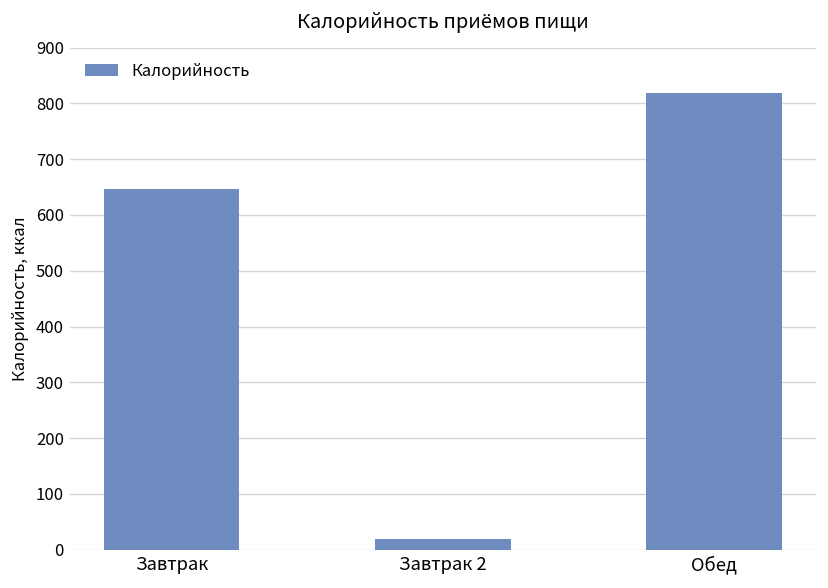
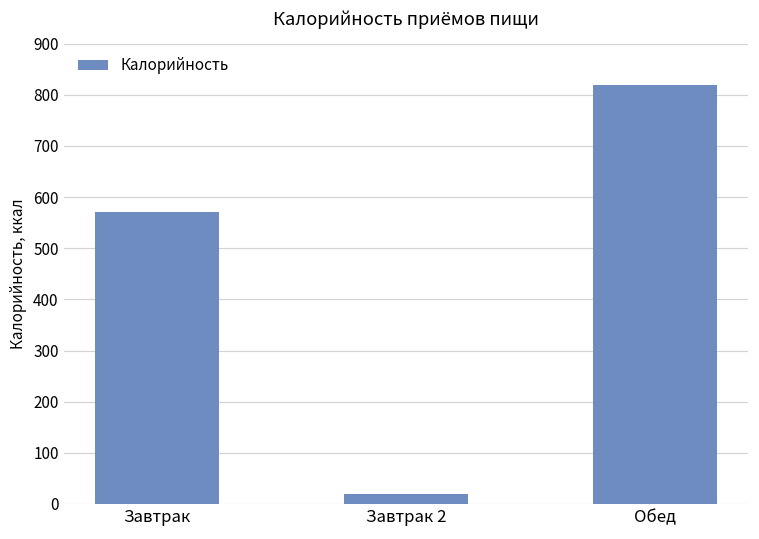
Завтрак: 650 -> 570
